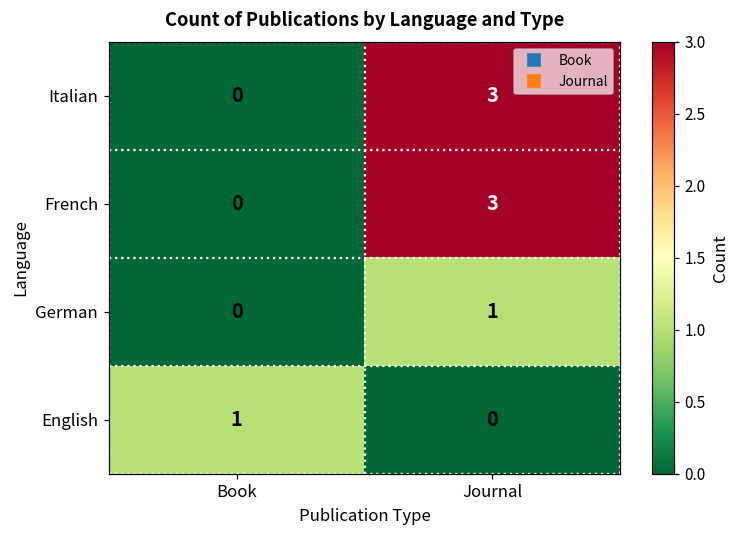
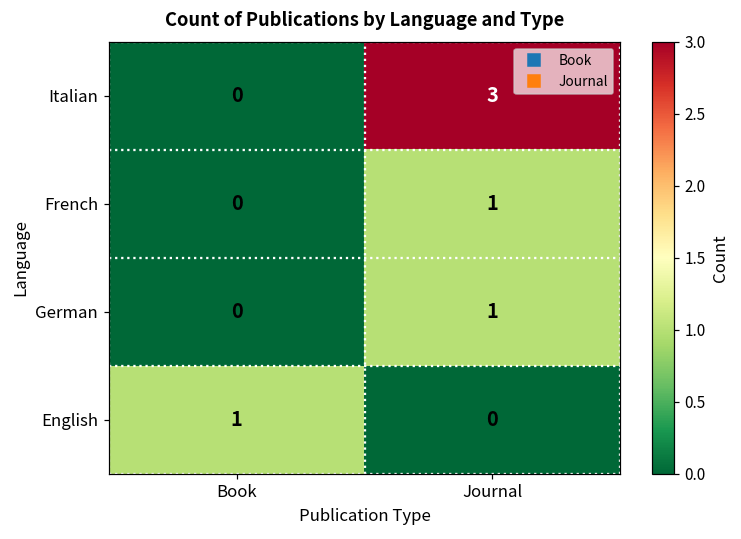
French, Journal: 3 -> 1
